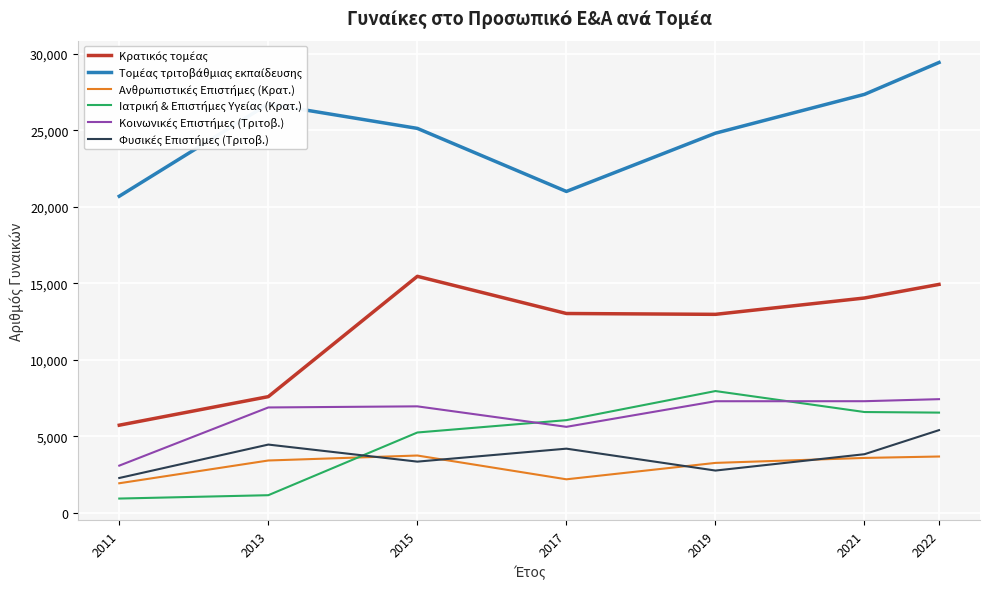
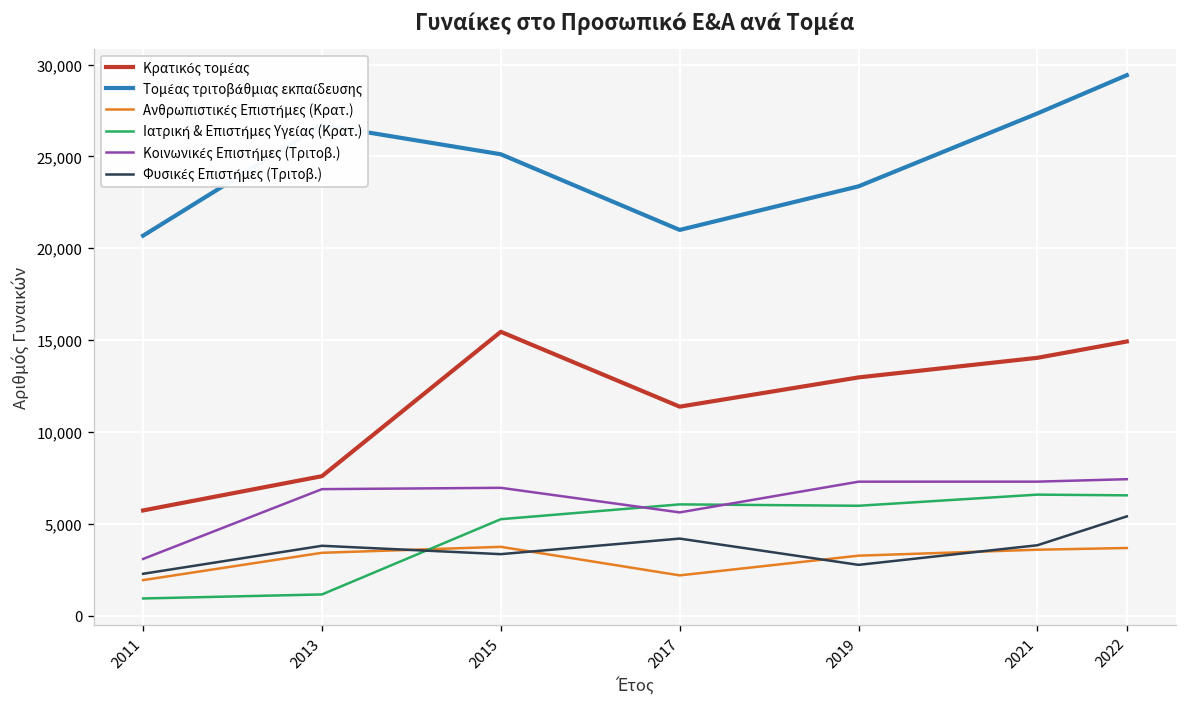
Φυσικές Επιστήμες (Τριτοβ.), 2013: 4,500 -> 3,800
Κρατικός τομέας, 2017: 13,000 -> 11,400
Τομέας τριτοβάθμιας εκπαίδευσης, 2019: 24,800 -> 23,400
Ιατρική & Επιστήμες Υγείας (Κρατ.), 2019: 8,000 -> 6,000
